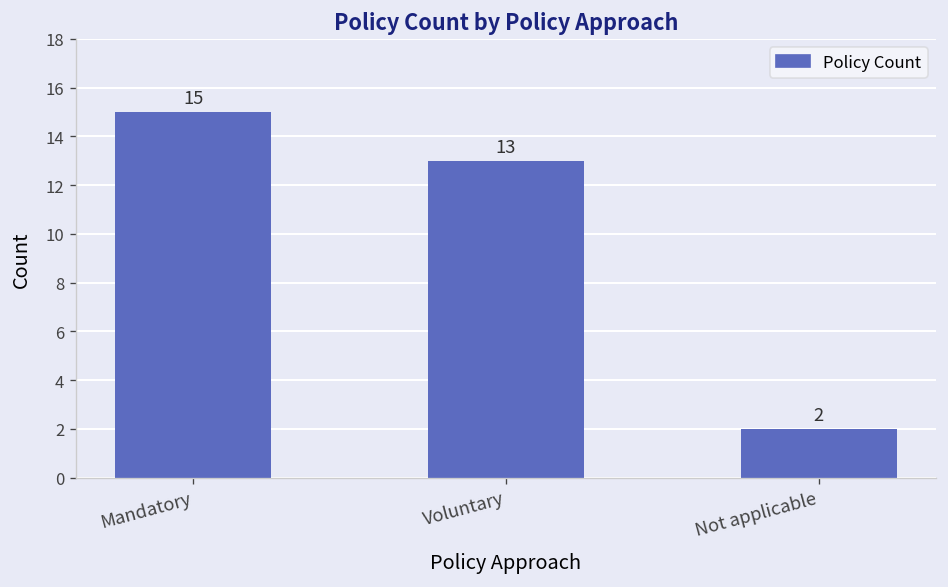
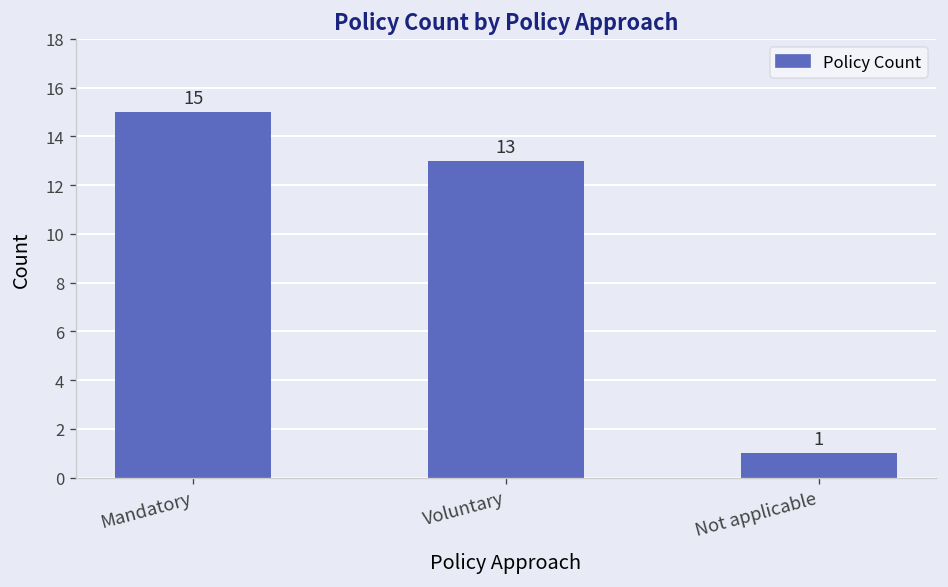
Not applicable: 2 -> 1
